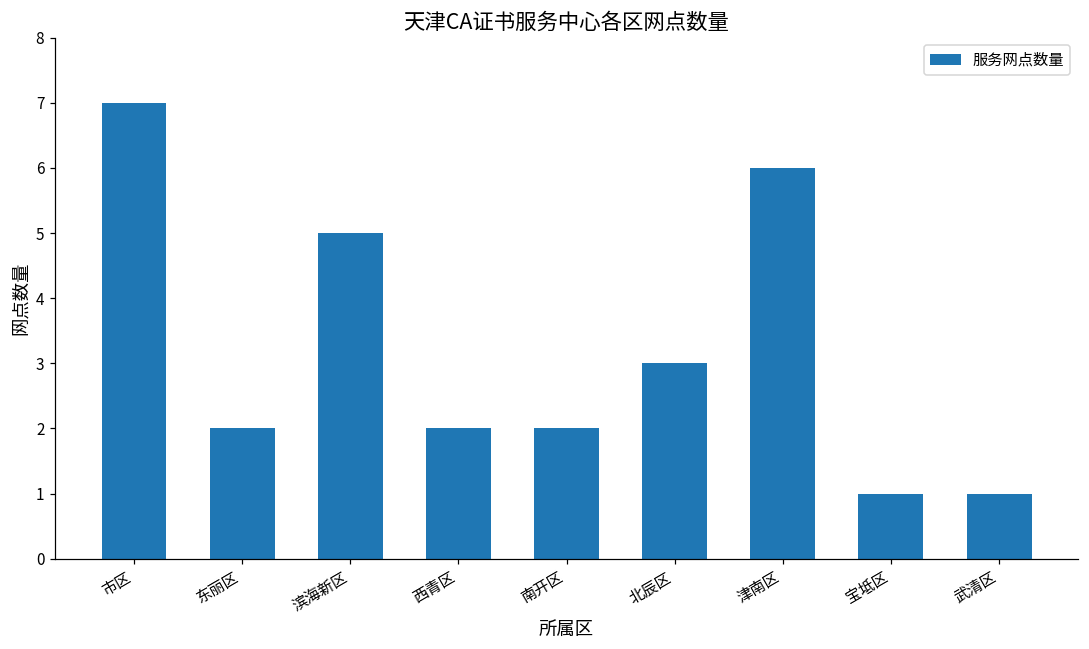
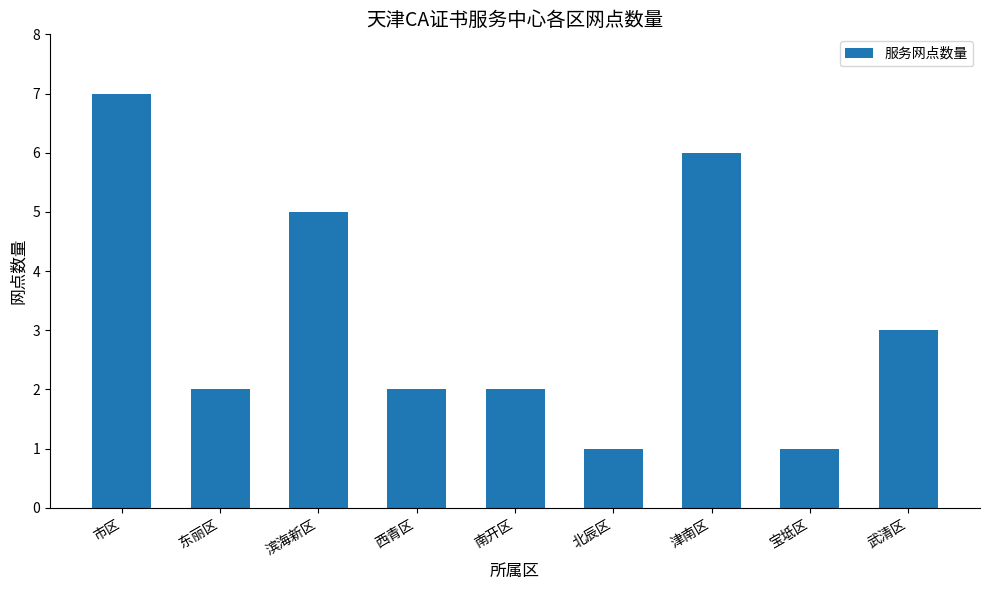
北辰区: 3 -> 1
武清区: 1 -> 3
